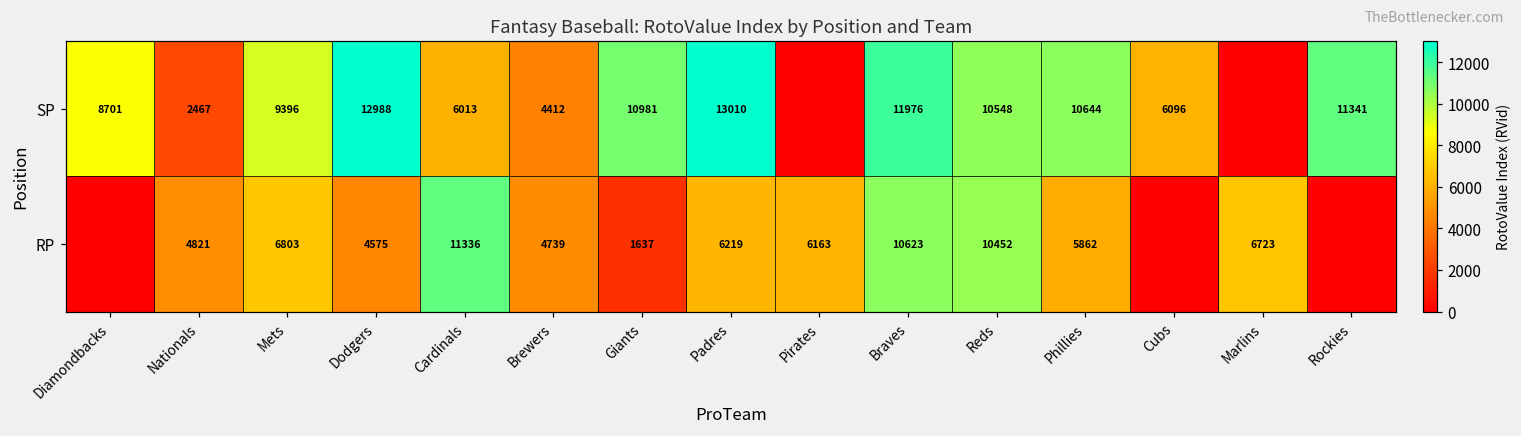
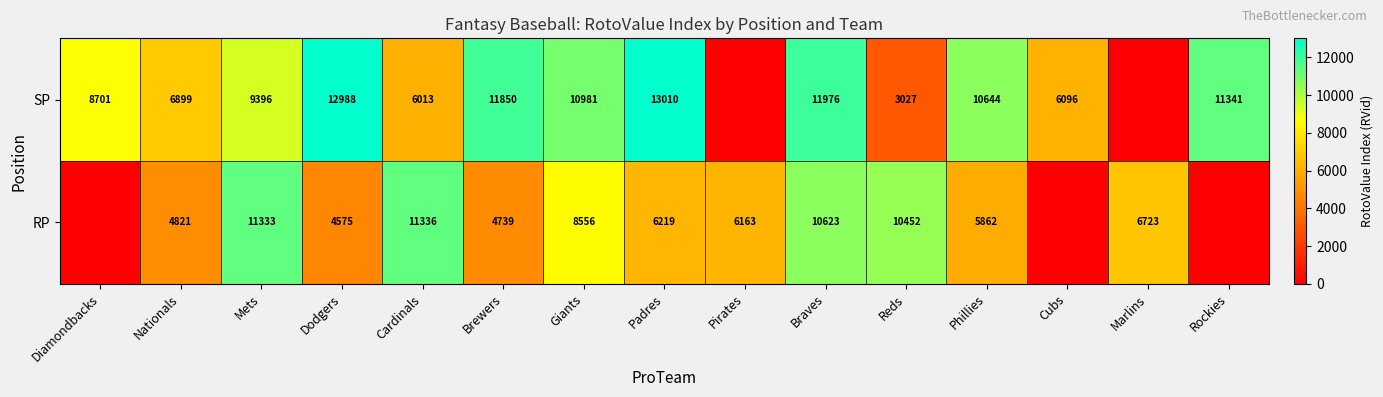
SP, Nationals: 2467 -> 6899
SP, Brewers: 4412 -> 11850
SP, Reds: 10548 -> 3027
RP, Mets: 6803 -> 11333
RP, Giants: 1637 -> 8556
